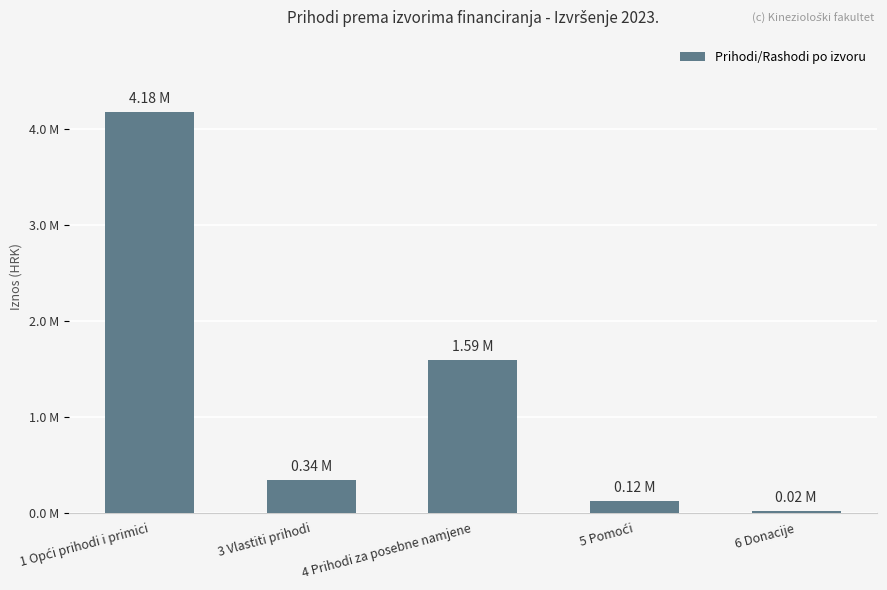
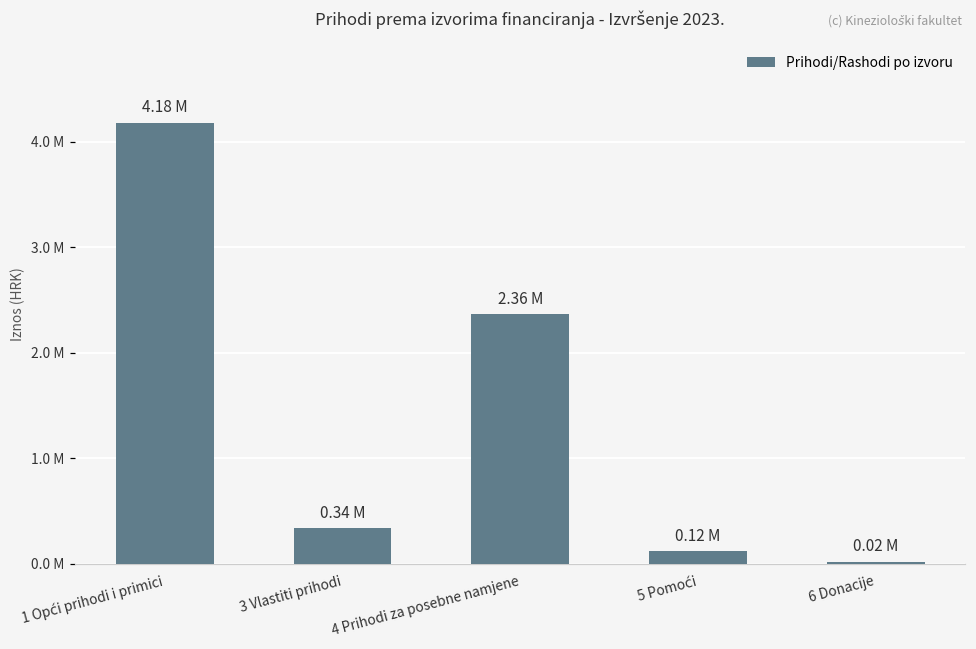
4 Prihodi za posebne namjene: 1.59 -> 2.36
